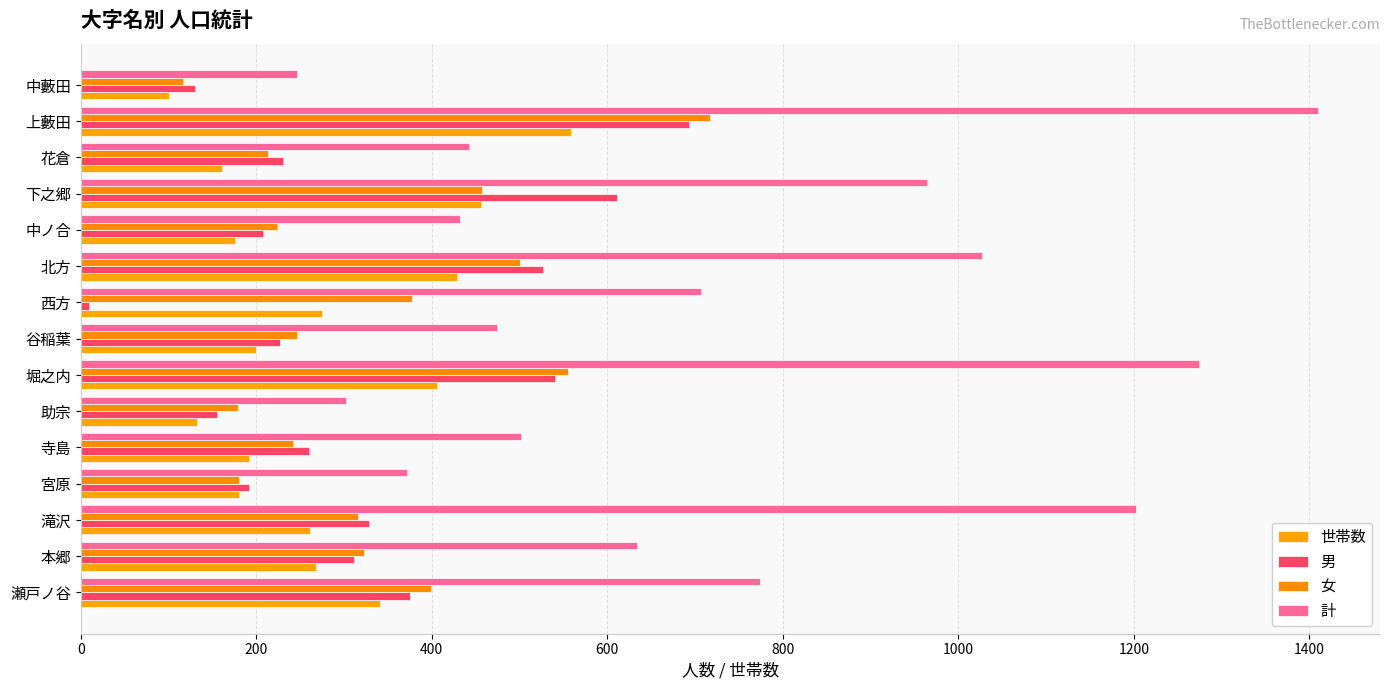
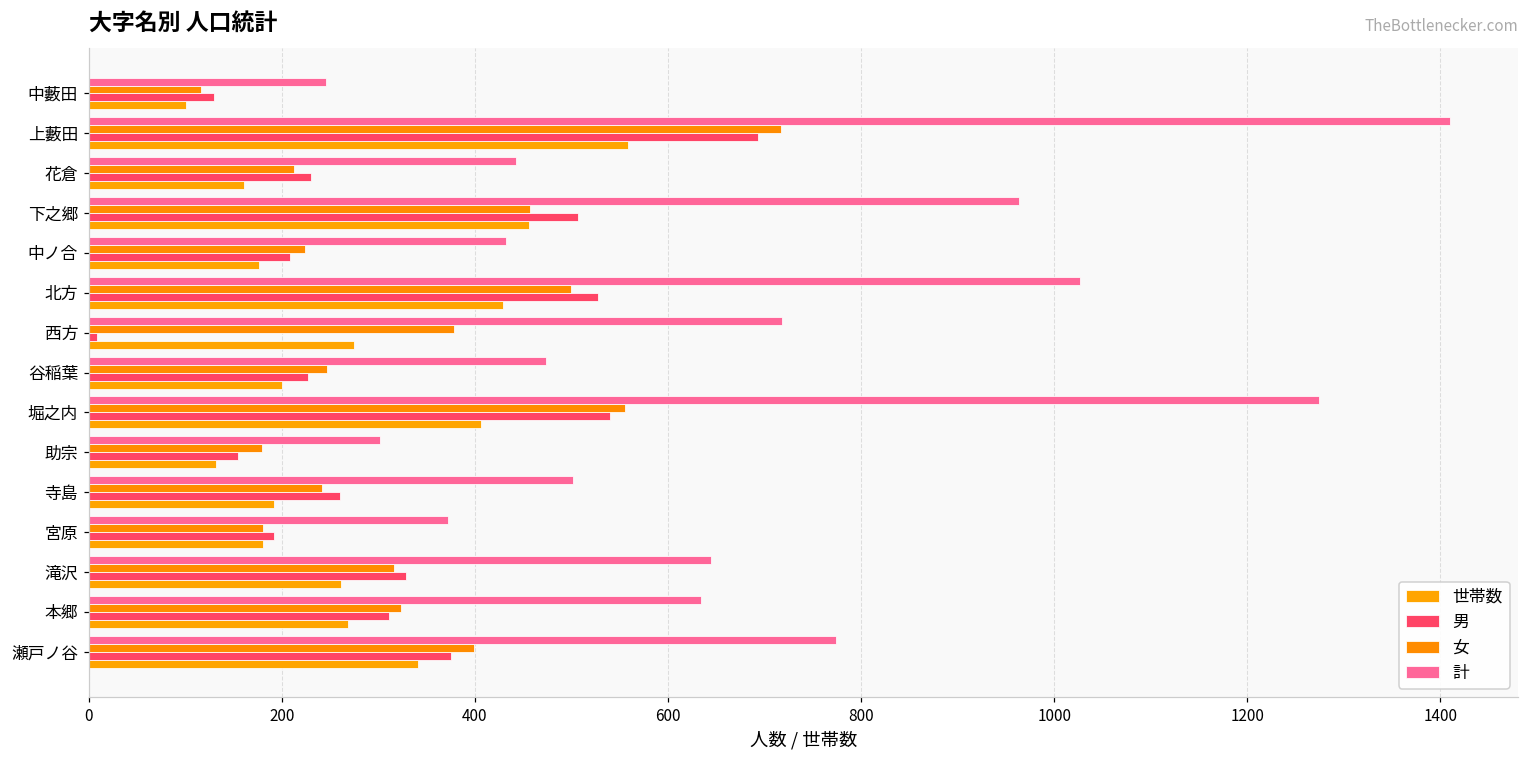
男, 下之郷: 610 -> 510
計, 西方: 710 -> 720
計, 滝沢: 1200 -> 650
